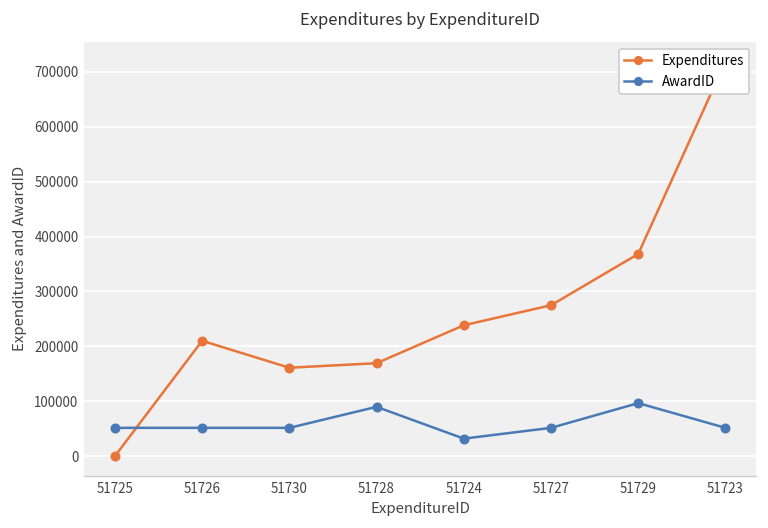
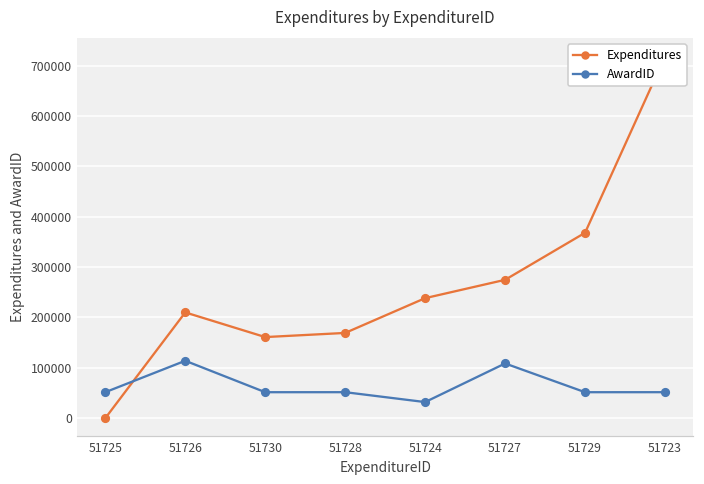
AwardID, 51726: 50000 -> 110000
AwardID, 51728: 90000 -> 50000
AwardID, 51727: 50000 -> 110000
AwardID, 51729: 100000 -> 50000
